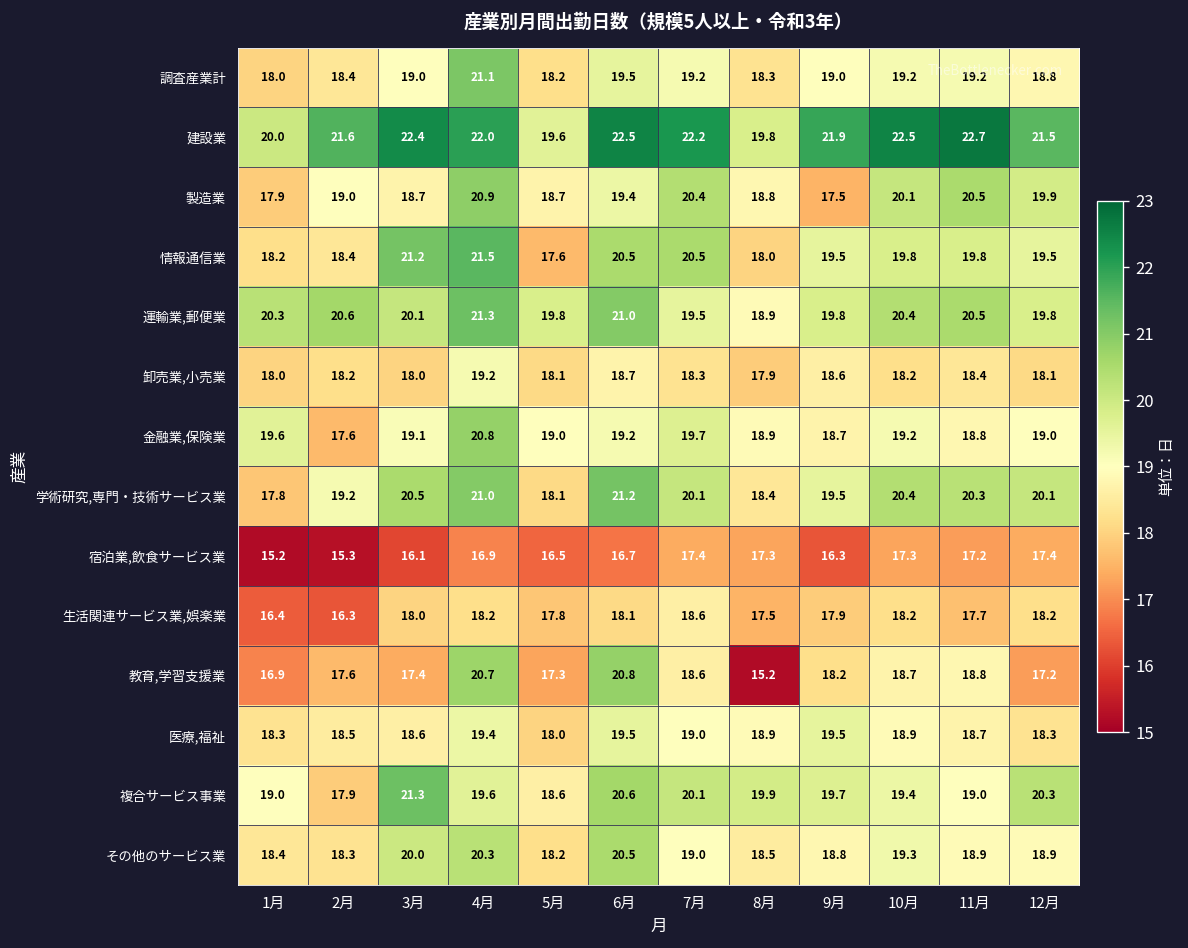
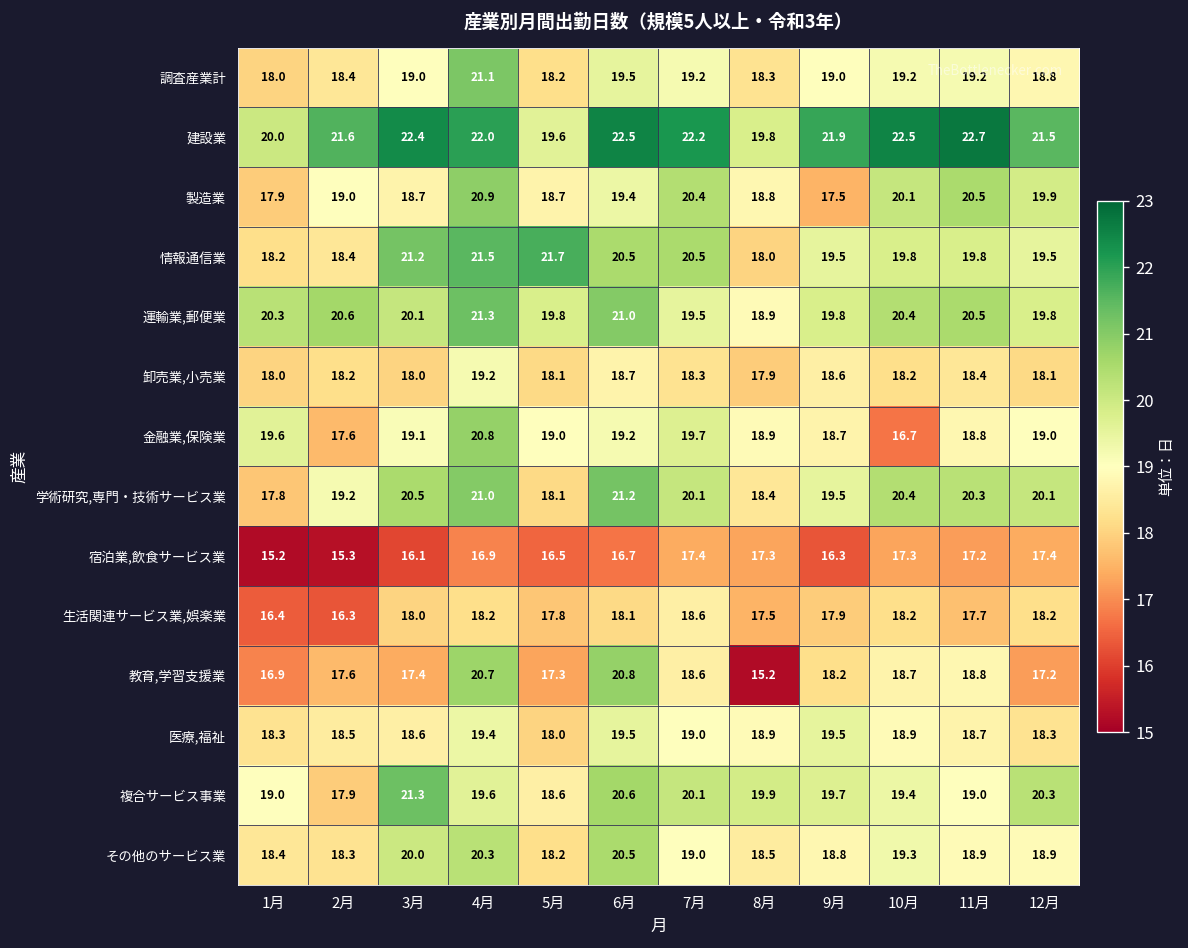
情報通信業, 5月: 17.6 -> 21.7
金融業,保険業, 10月: 19.2 -> 16.7
